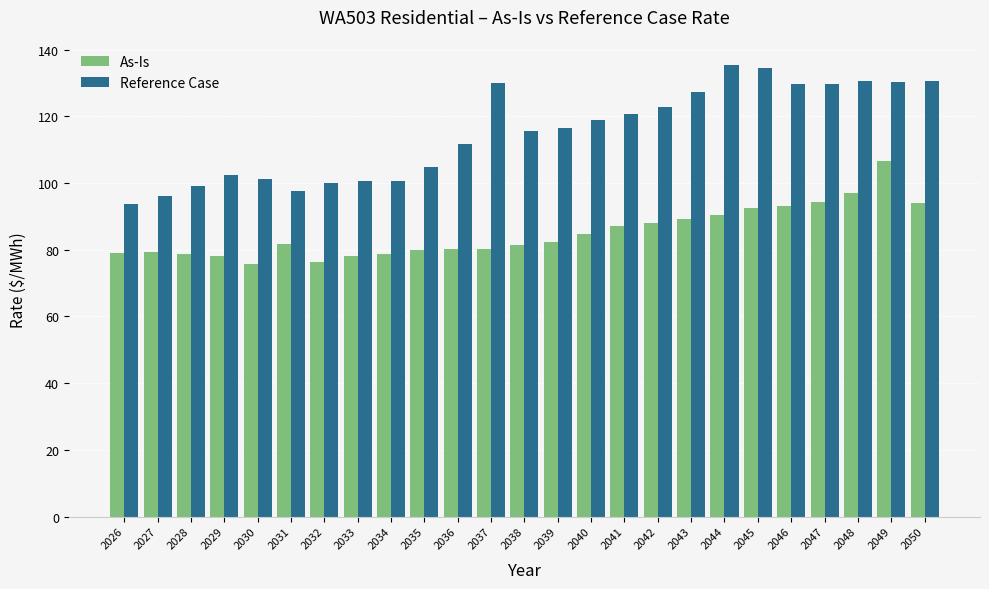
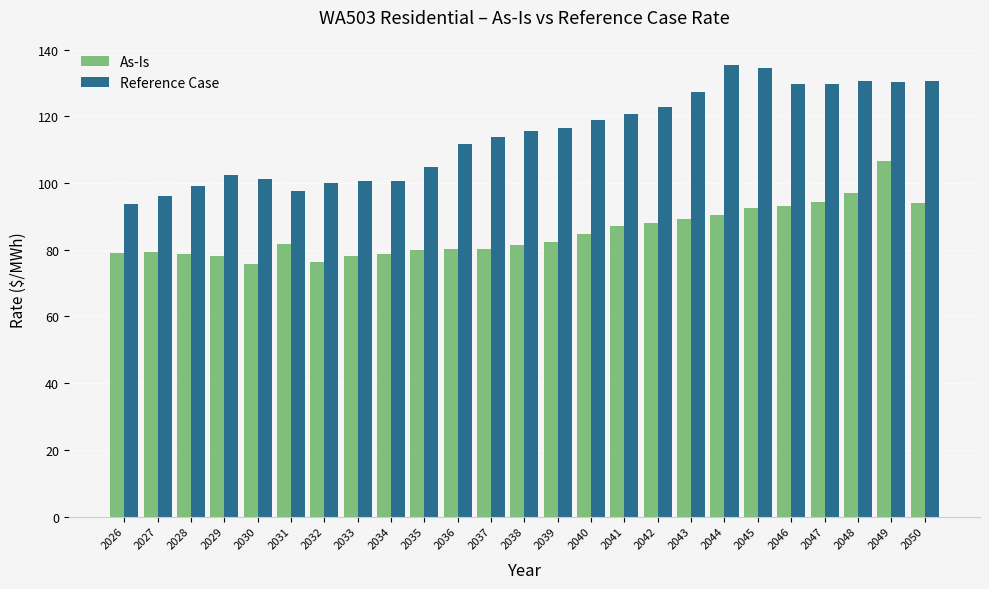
Reference Case, 2037: 130 -> 114
